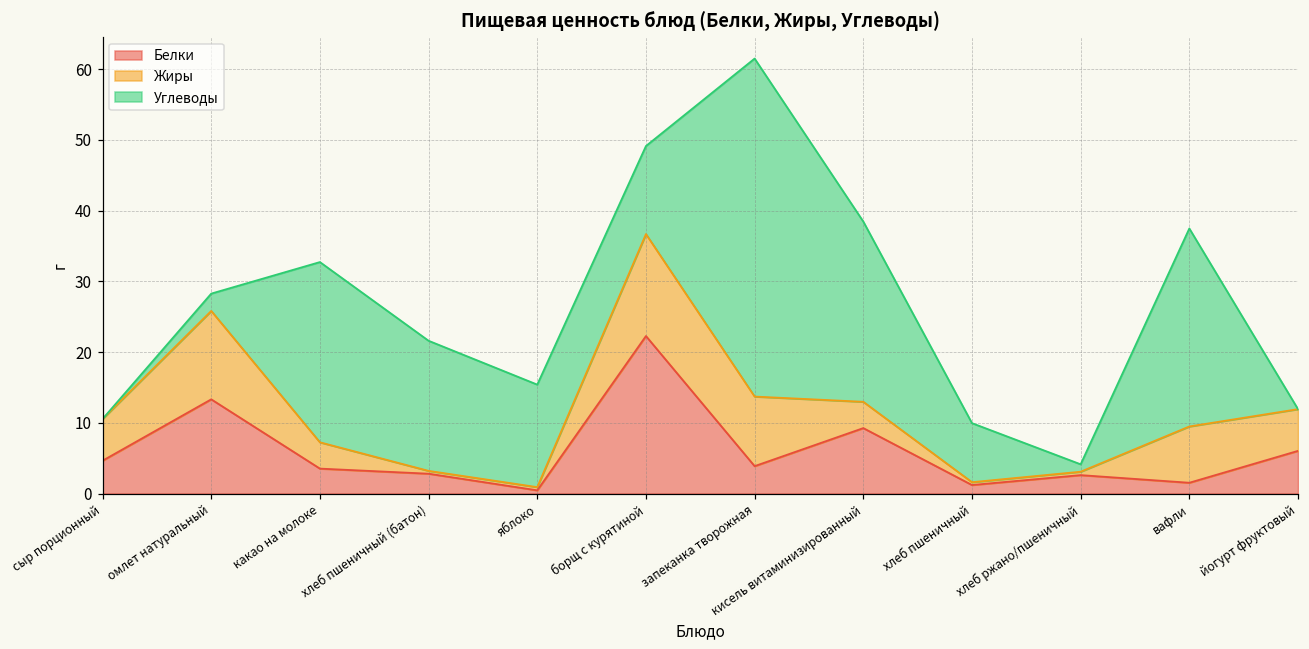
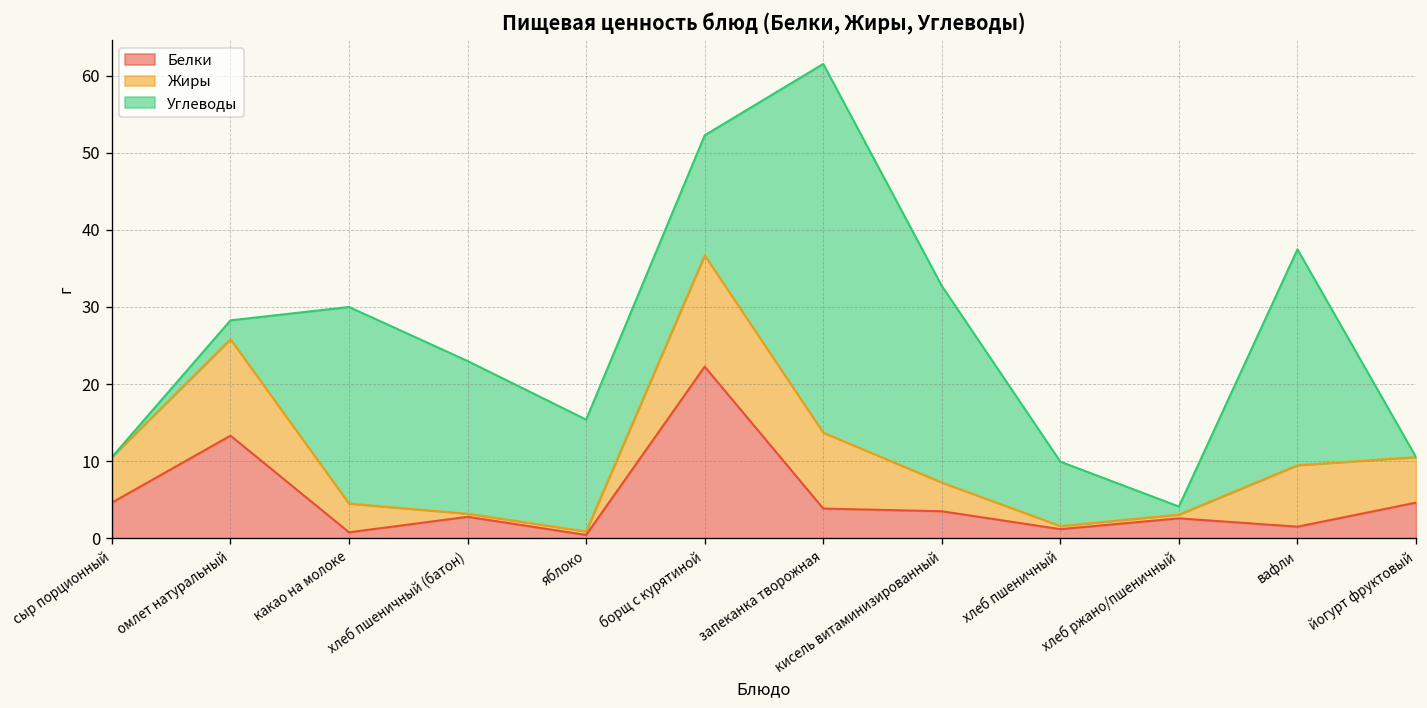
Белки, какао на молоке: 4 -> 1
Углеводы, хлеб пшеничный (батон): 18 -> 20
Углеводы, борщ с курятиной: 12 -> 16
Белки, кисель витаминизированный: 9 -> 4
Белки, йогурт фруктовый: 6 -> 5
